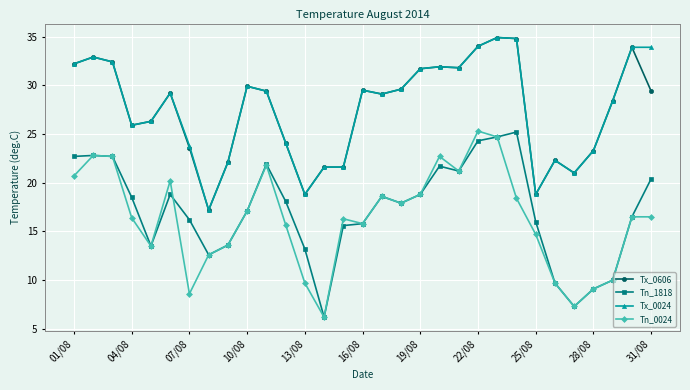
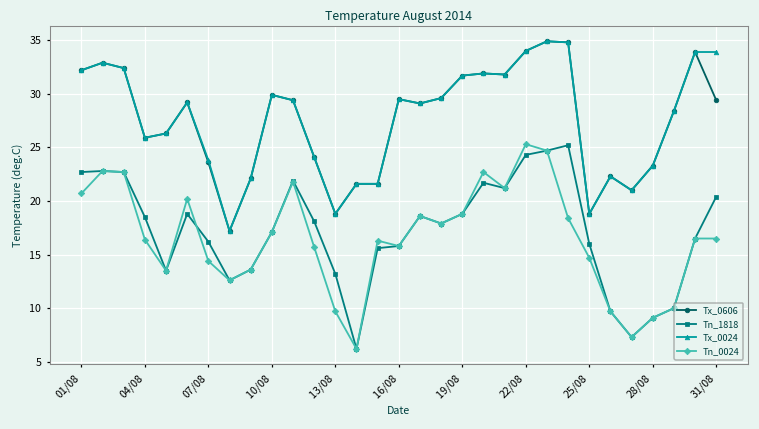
Tn_0024, 07/08: 9 -> 14
